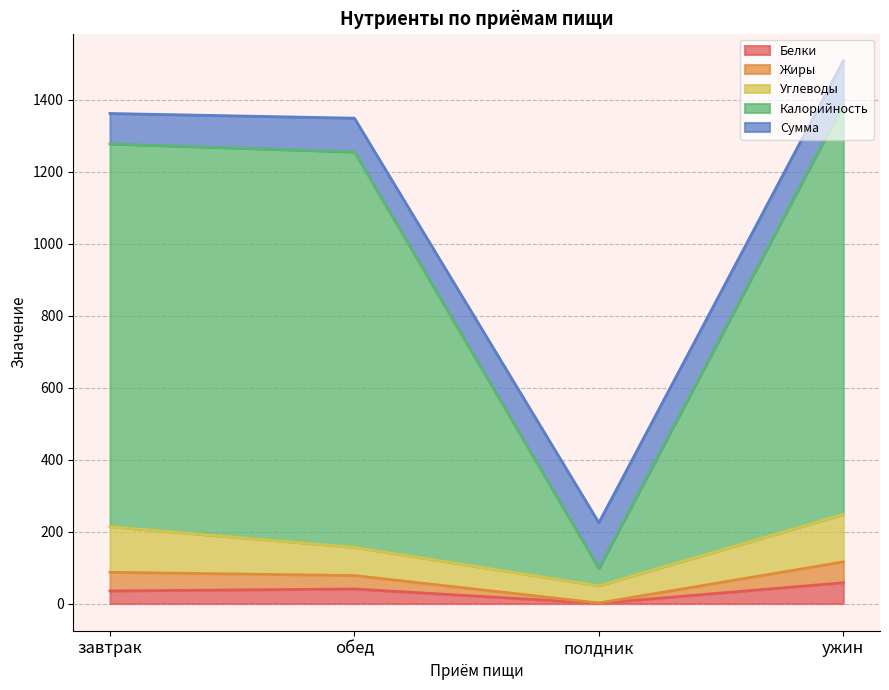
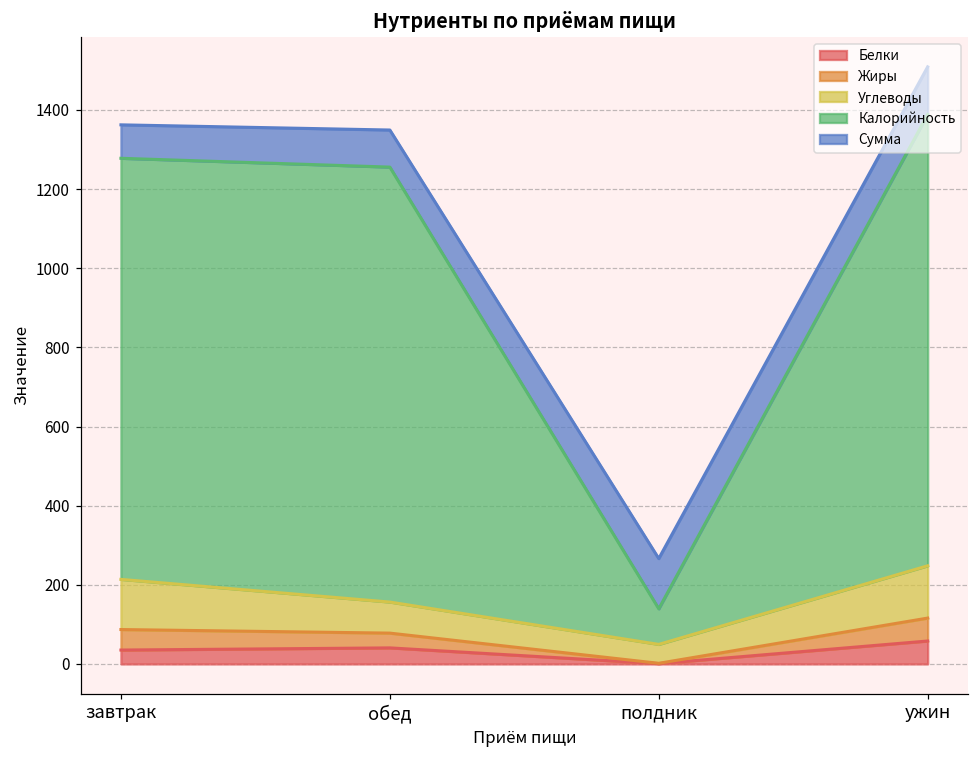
Калорийность, полдник: 50 -> 90
